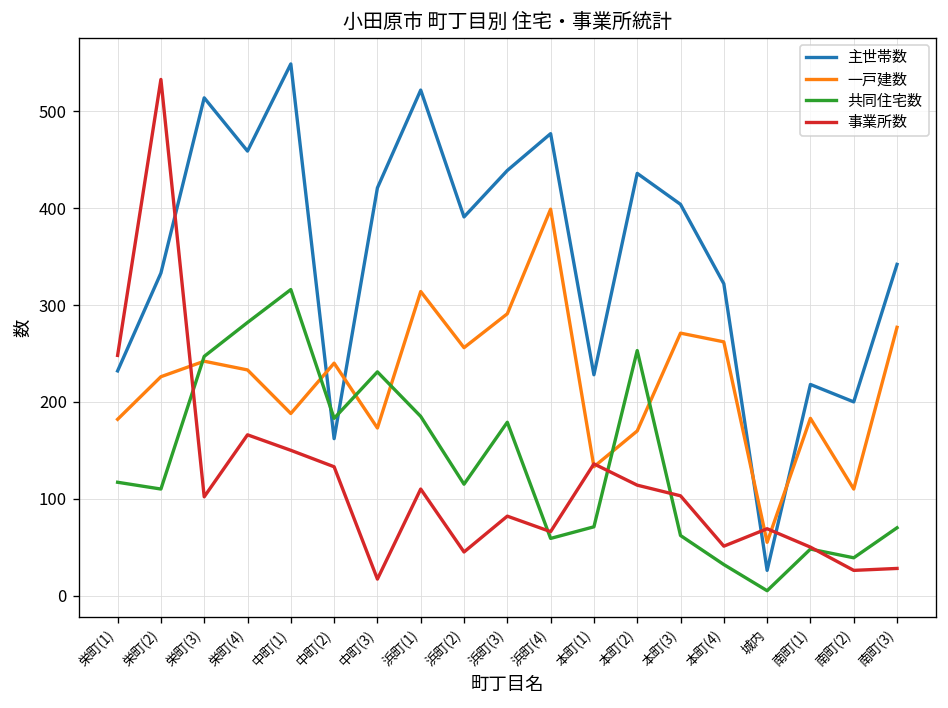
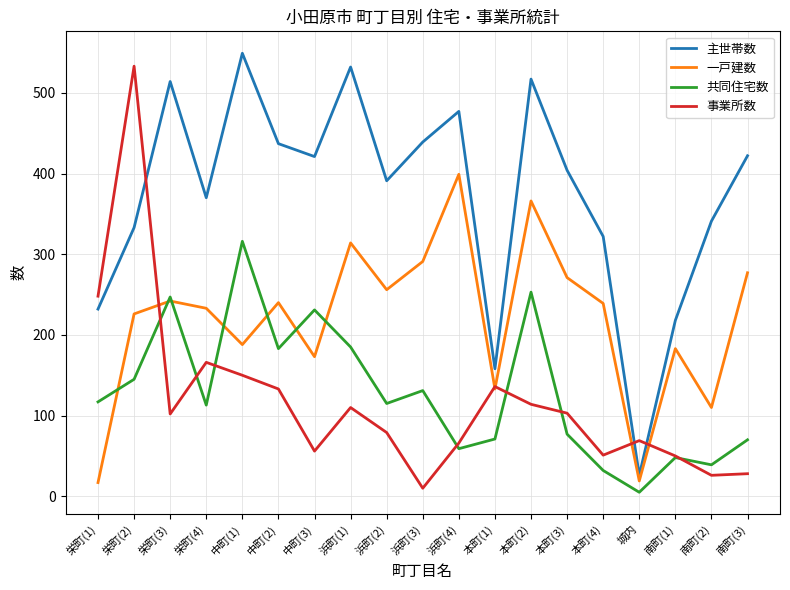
一戸建数, 栄町(1): 180 -> 20
共同住宅数, 栄町(2): 110 -> 150
主世帯数, 栄町(4): 460 -> 370
共同住宅数, 栄町(4): 280 -> 110
主世帯数, 中町(2): 160 -> 440
事業所数, 中町(3): 20 -> 60
主世帯数, 浜町(1): 520 -> 530
事業所数, 浜町(2): 50 -> 80
共同住宅数, 浜町(3): 180 -> 130
事業所数, 浜町(3): 80 -> 10
主世帯数, 本町(1): 230 -> 160
主世帯数, 本町(2): 440 -> 520
一戸建数, 本町(2): 170 -> 370
共同住宅数, 本町(3): 60 -> 80
一戸建数, 本町(4): 260 -> 240
一戸建数, 城内: 60 -> 20
主世帯数, 南町(2): 200 -> 340
主世帯数, 南町(3): 340 -> 420
